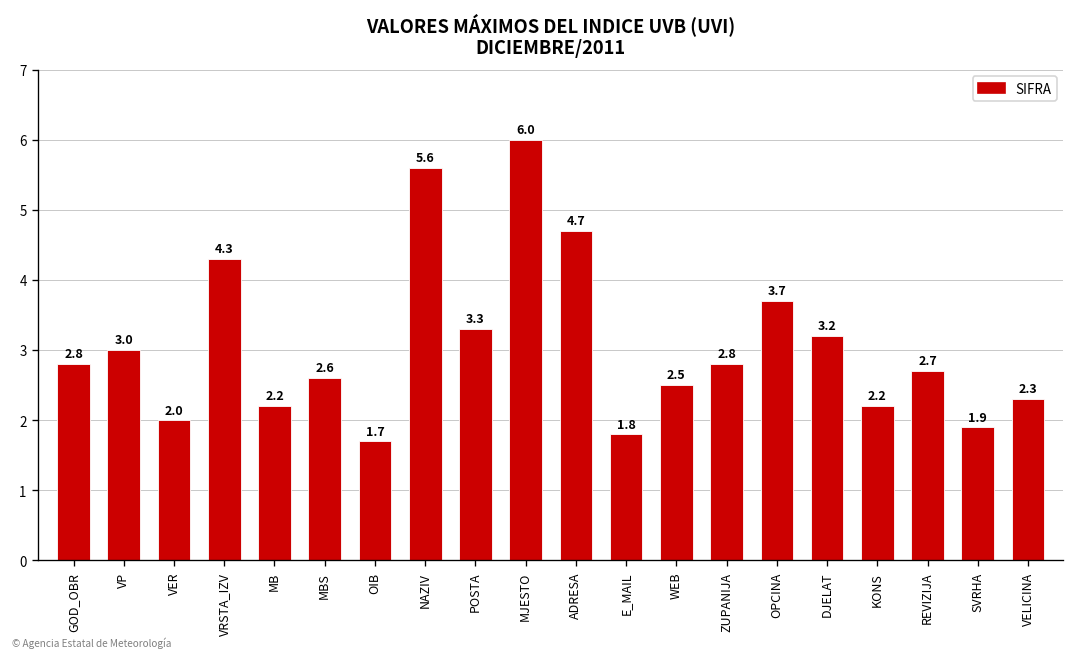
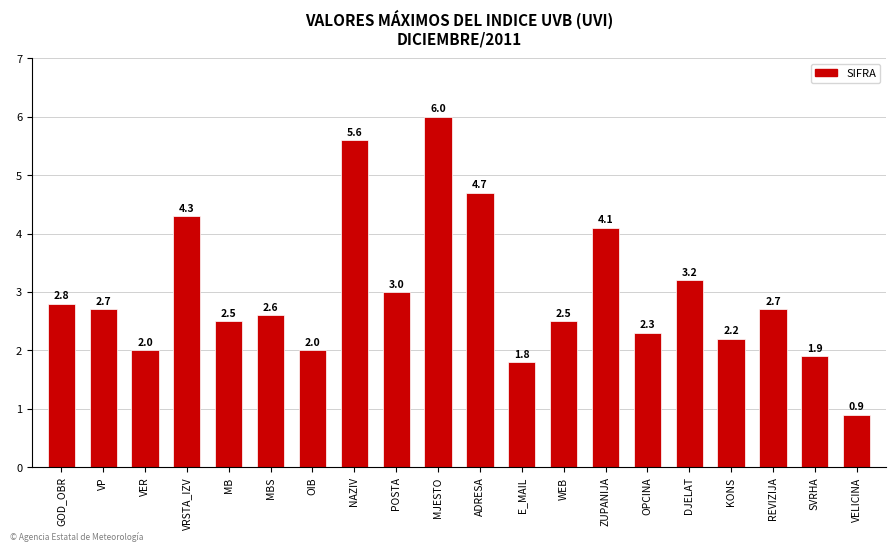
VP: 3.0 -> 2.7
MB: 2.2 -> 2.5
OIB: 1.7 -> 2.0
POSTA: 3.3 -> 3.0
ZUPANIJA: 2.8 -> 4.1
OPCINA: 3.7 -> 2.3
VELICINA: 2.3 -> 0.9
